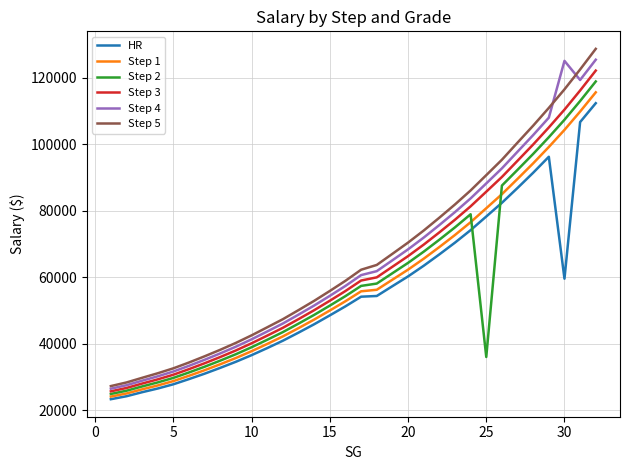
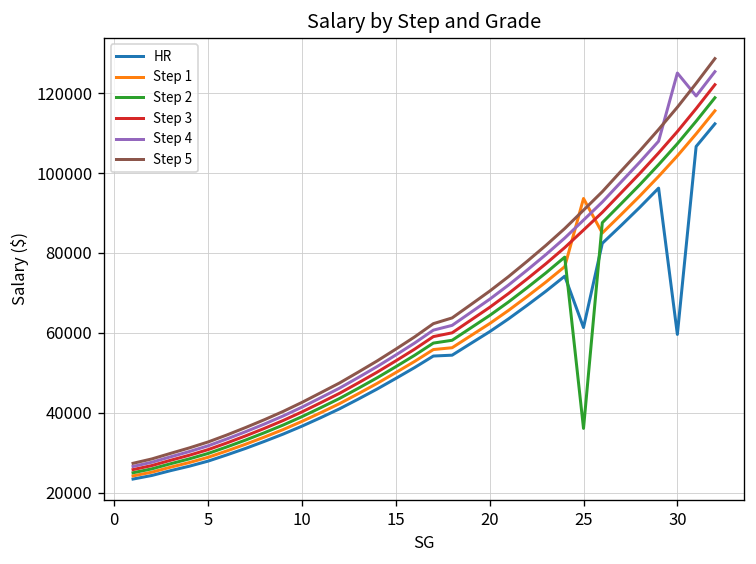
HR, 25: 78000 -> 61000
Step 1, 25: 81000 -> 94000
